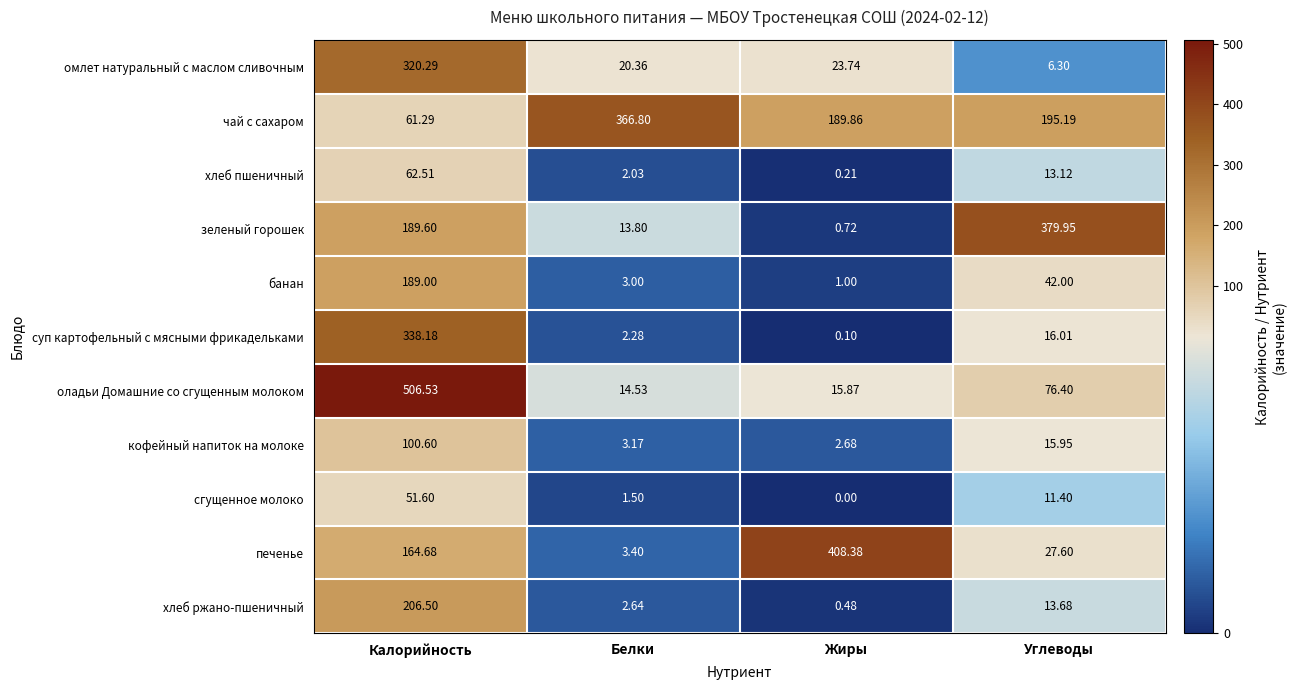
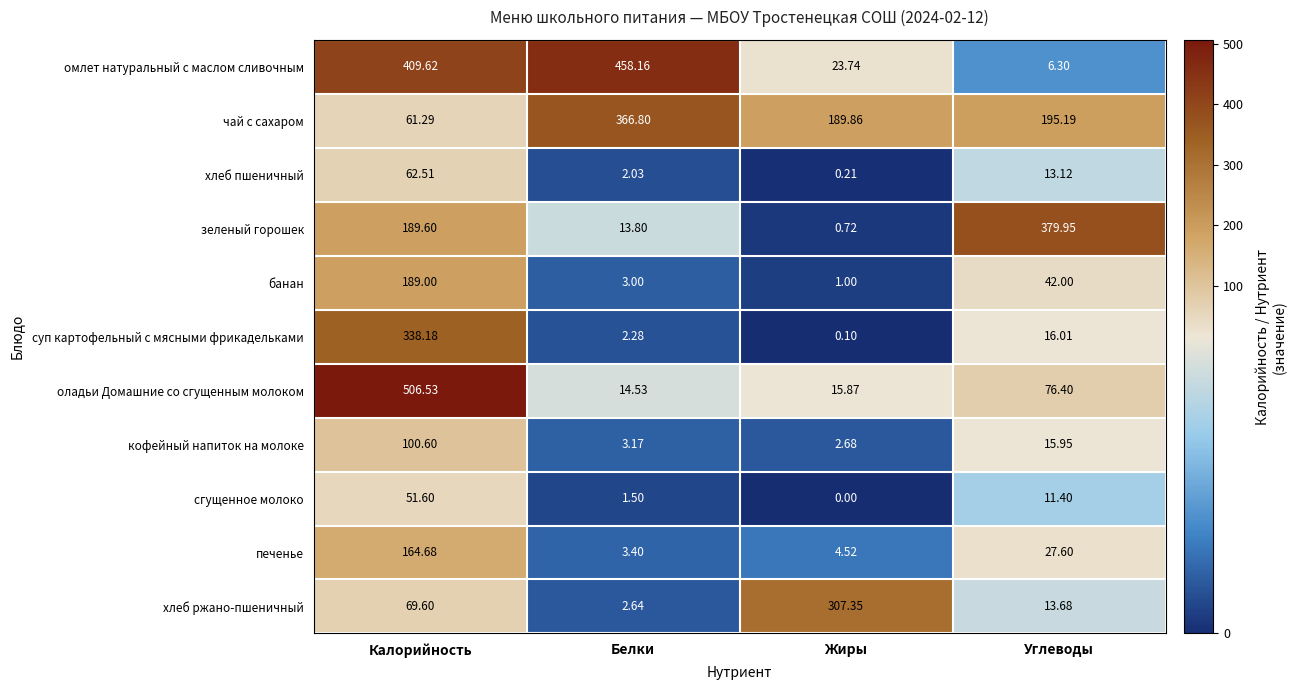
омлет натуральный с маслом сливочным, Калорийность: 320.29 -> 409.62
омлет натуральный с маслом сливочным, Белки: 20.36 -> 458.16
печенье, Жиры: 408.38 -> 4.52
хлеб ржано-пшеничный, Калорийность: 206.50 -> 69.60
хлеб ржано-пшеничный, Жиры: 0.48 -> 307.35
